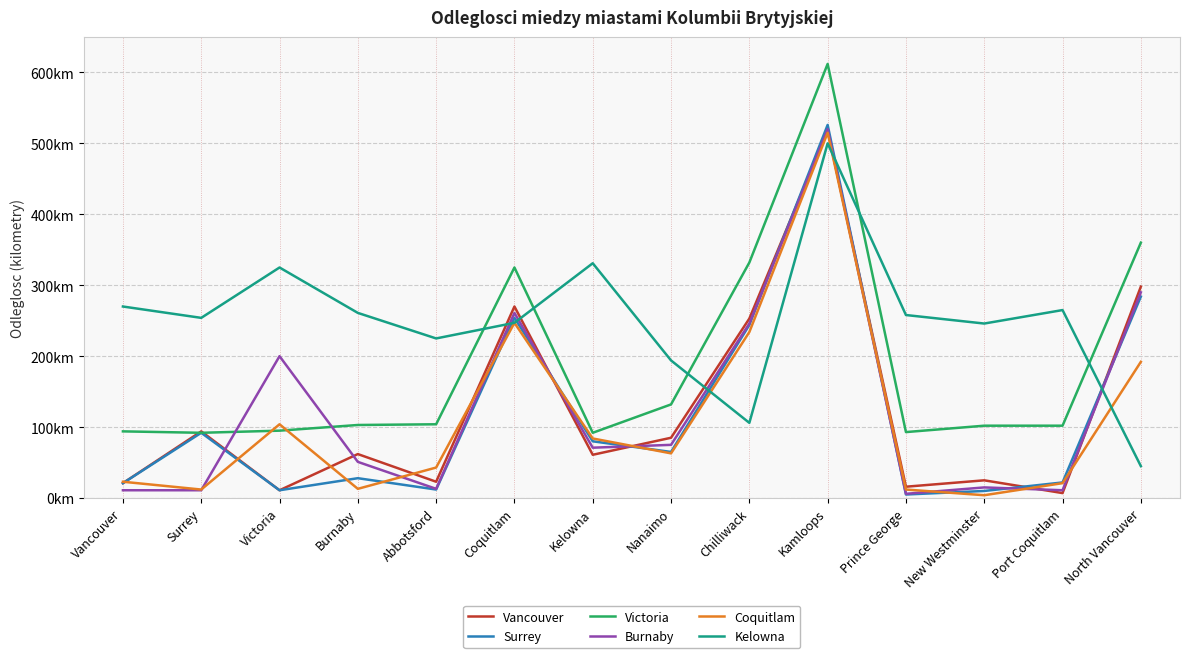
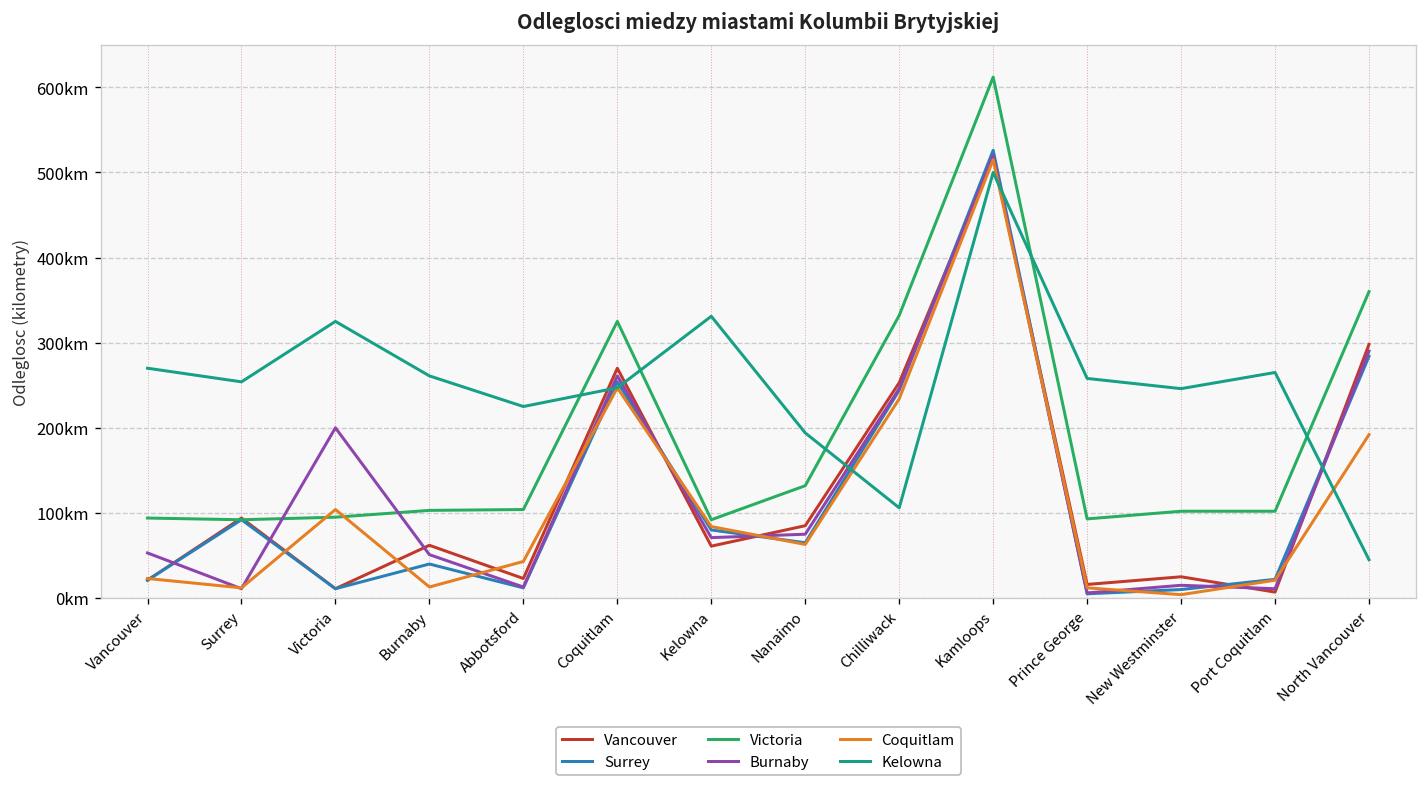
Burnaby, Vancouver: 10km -> 50km
Surrey, Burnaby: 30km -> 40km
